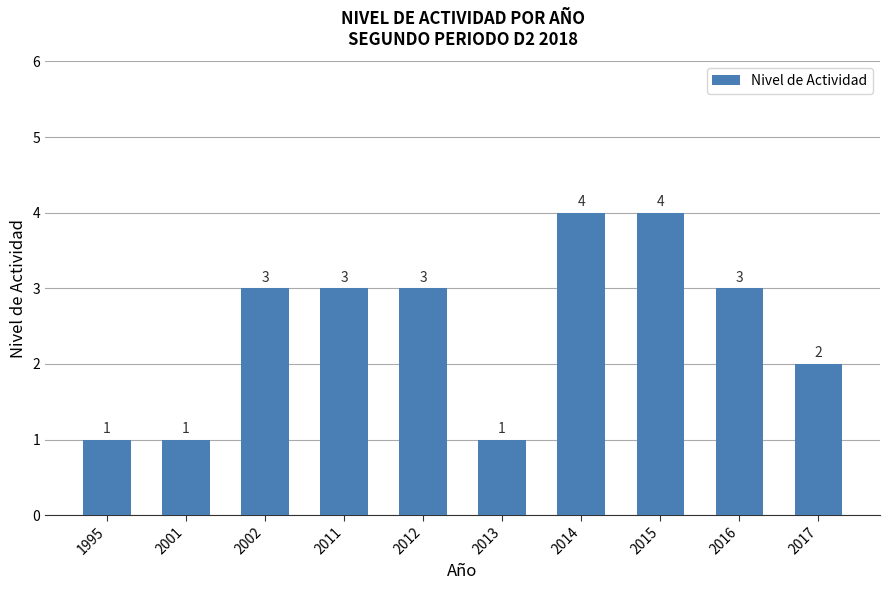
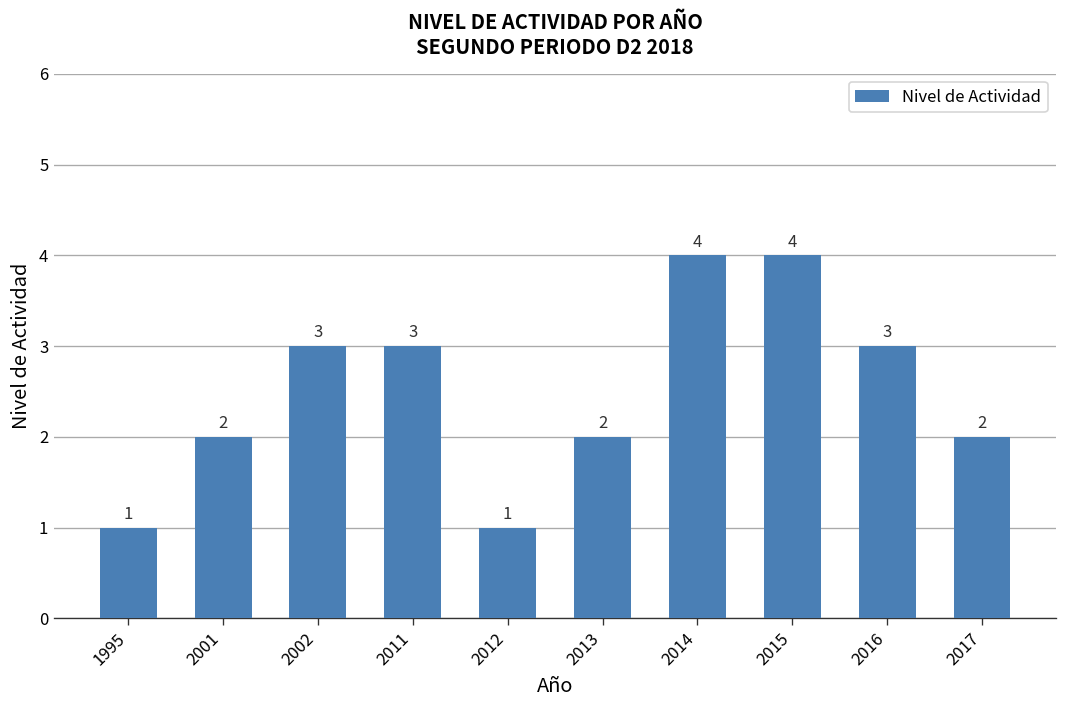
2001: 1 -> 2
2012: 3 -> 1
2013: 1 -> 2
